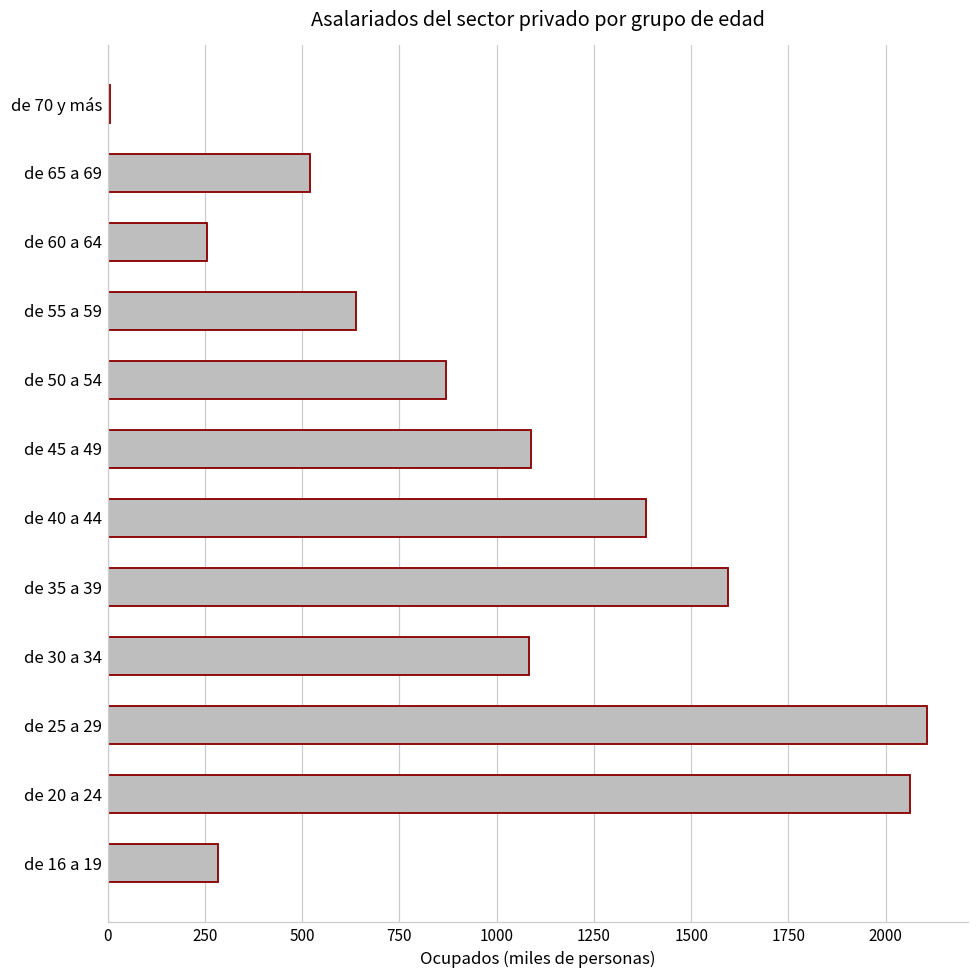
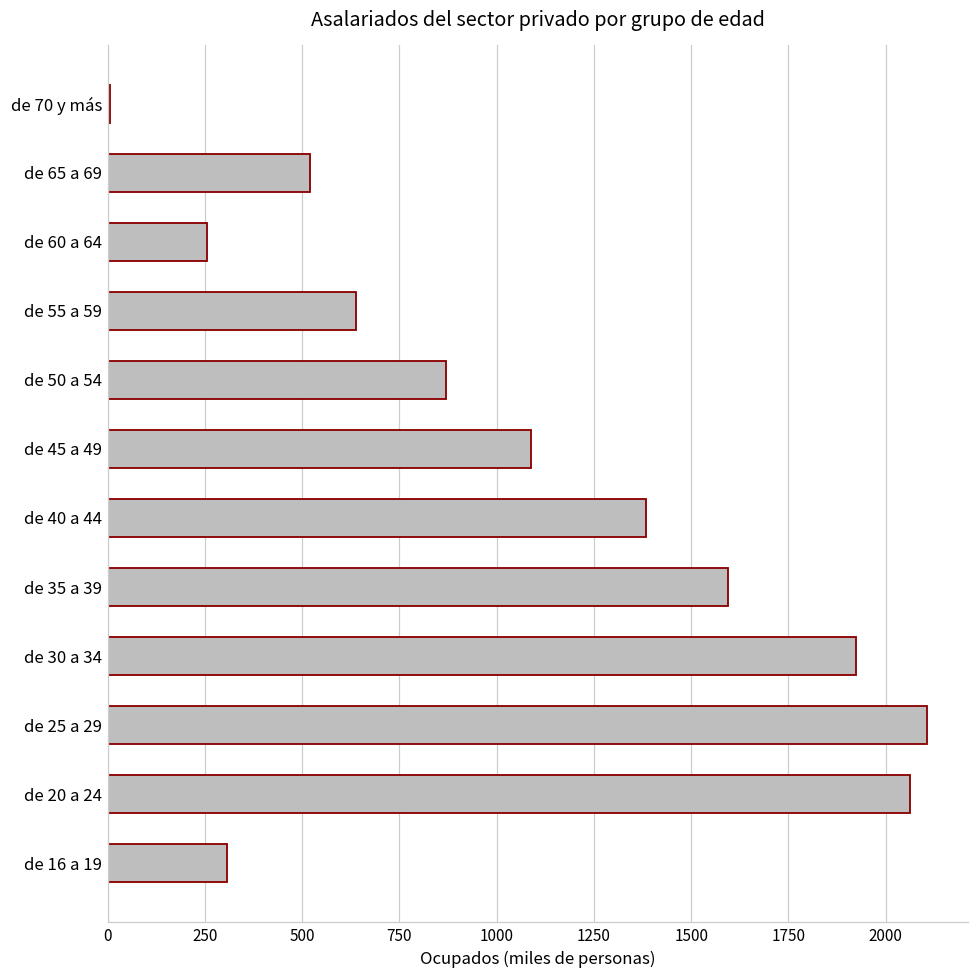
de 30 a 34: 1080 -> 1920
de 16 a 19: 280 -> 310
